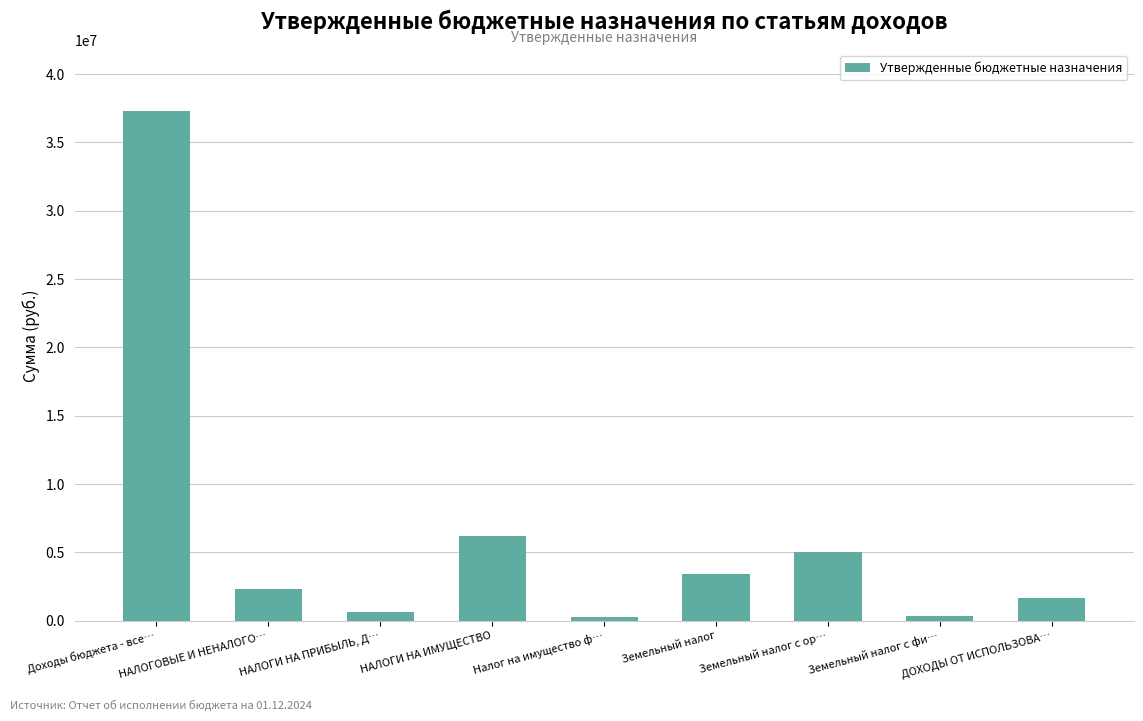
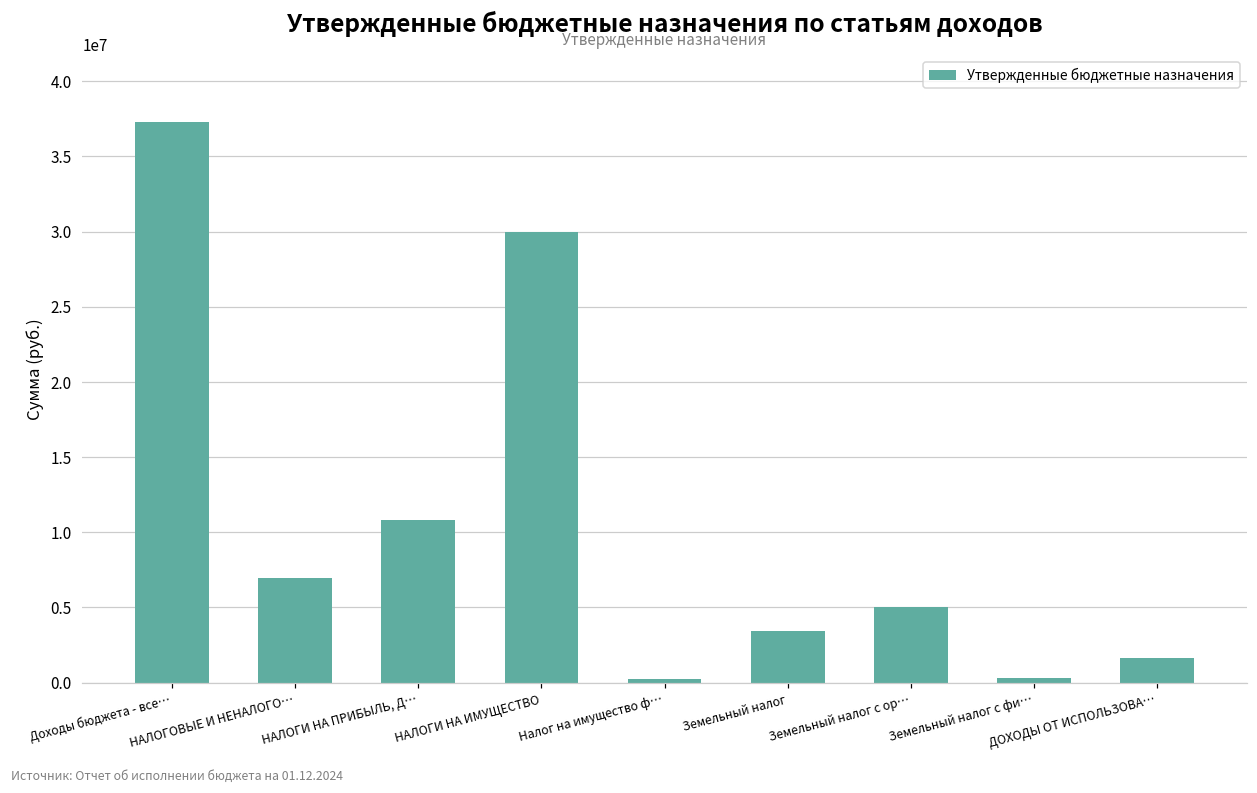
НАЛОГОВЫЕ И НЕНАЛОГО…: 2300000 -> 6900000
НАЛОГИ НА ПРИБЫЛЬ, Д…: 600000 -> 10800000
НАЛОГИ НА ИМУЩЕСТВО: 6200000 -> 30000000
